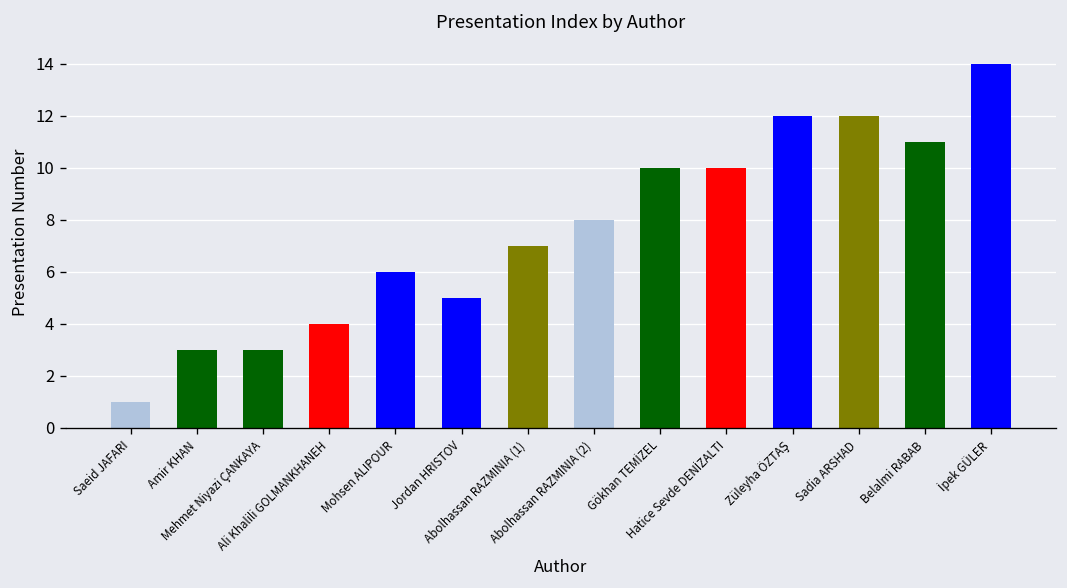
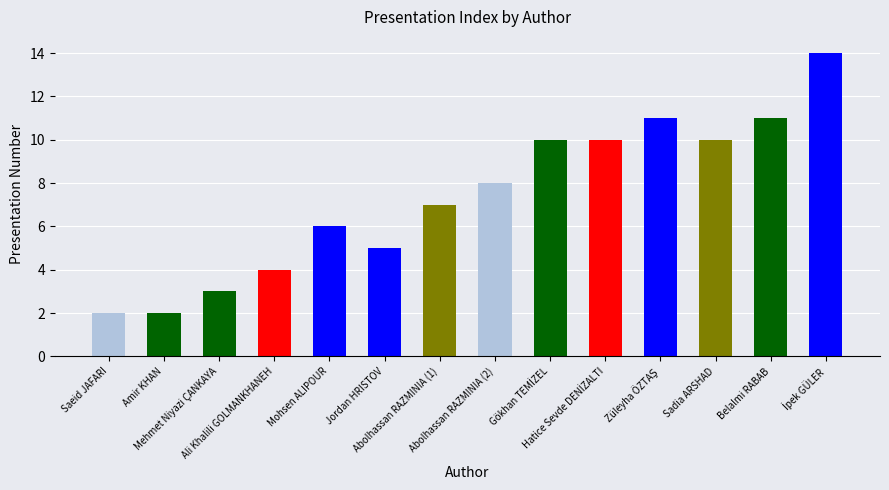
Saeid JAFARI: 1 -> 2
Amir KHAN: 3 -> 2
Züleyha ÖZTAŞ: 12 -> 11
Sadia ARSHAD: 12 -> 10
